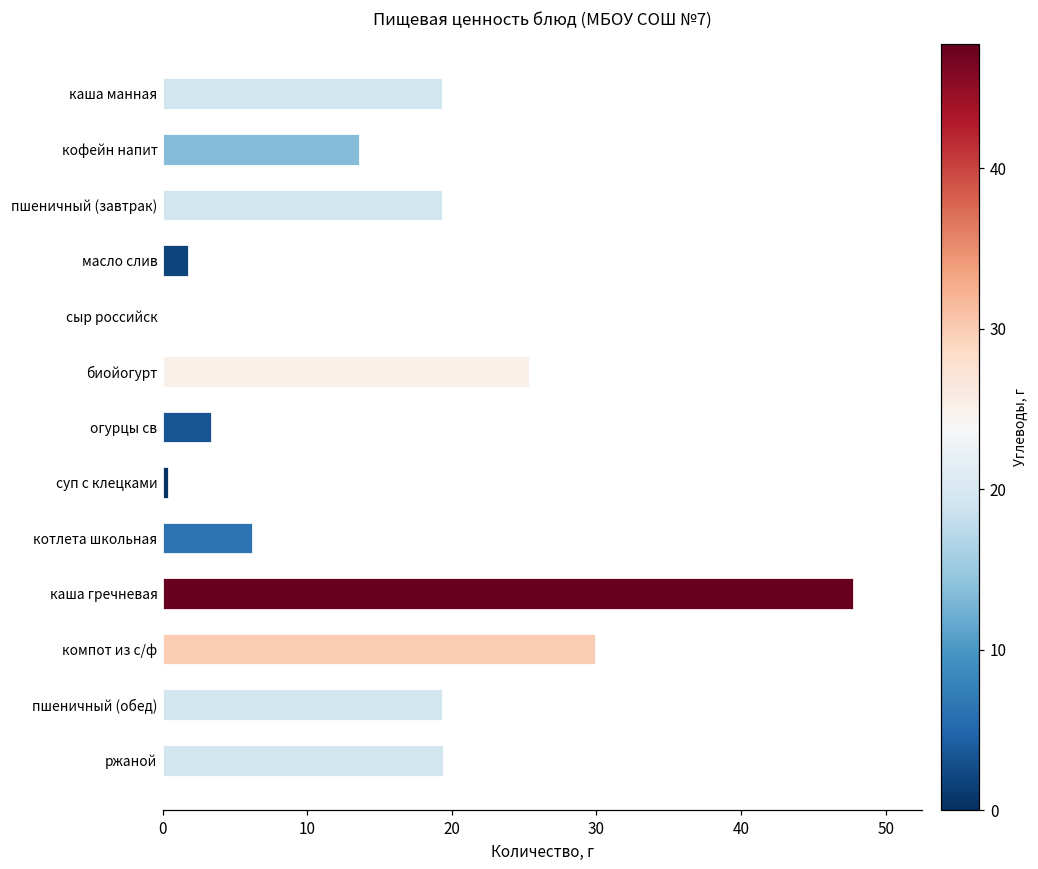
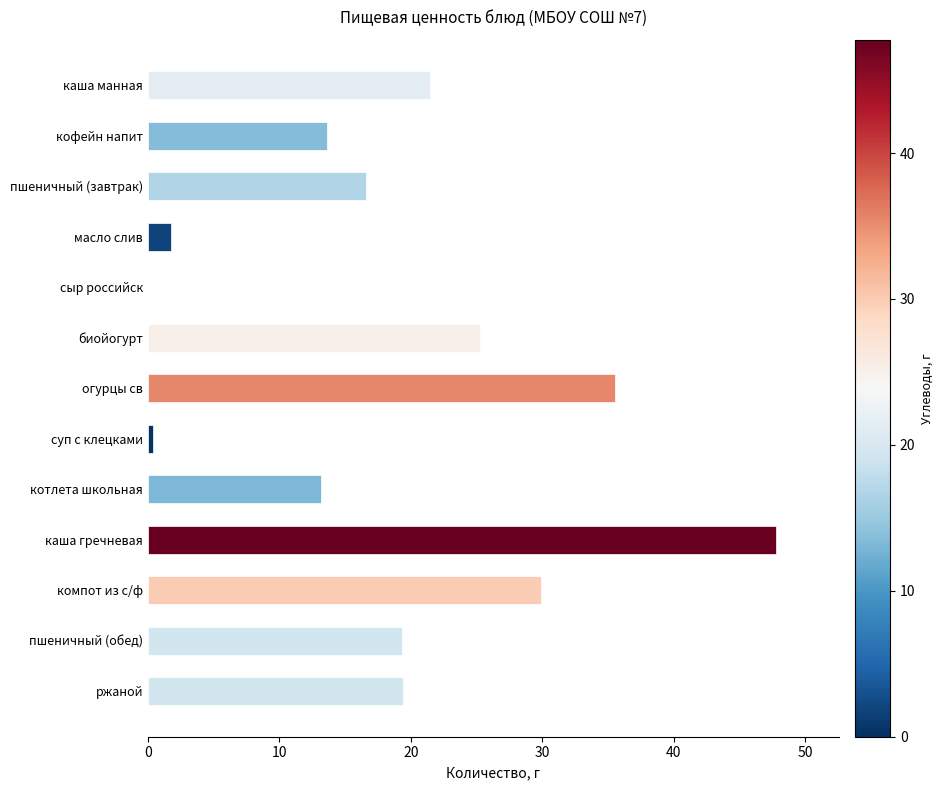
каша манная: 19.3 -> 21.4
пшеничный (завтрак): 19.3 -> 16.6
огурцы св: 3.3 -> 35.5
котлета школьная: 6.2 -> 13.2
